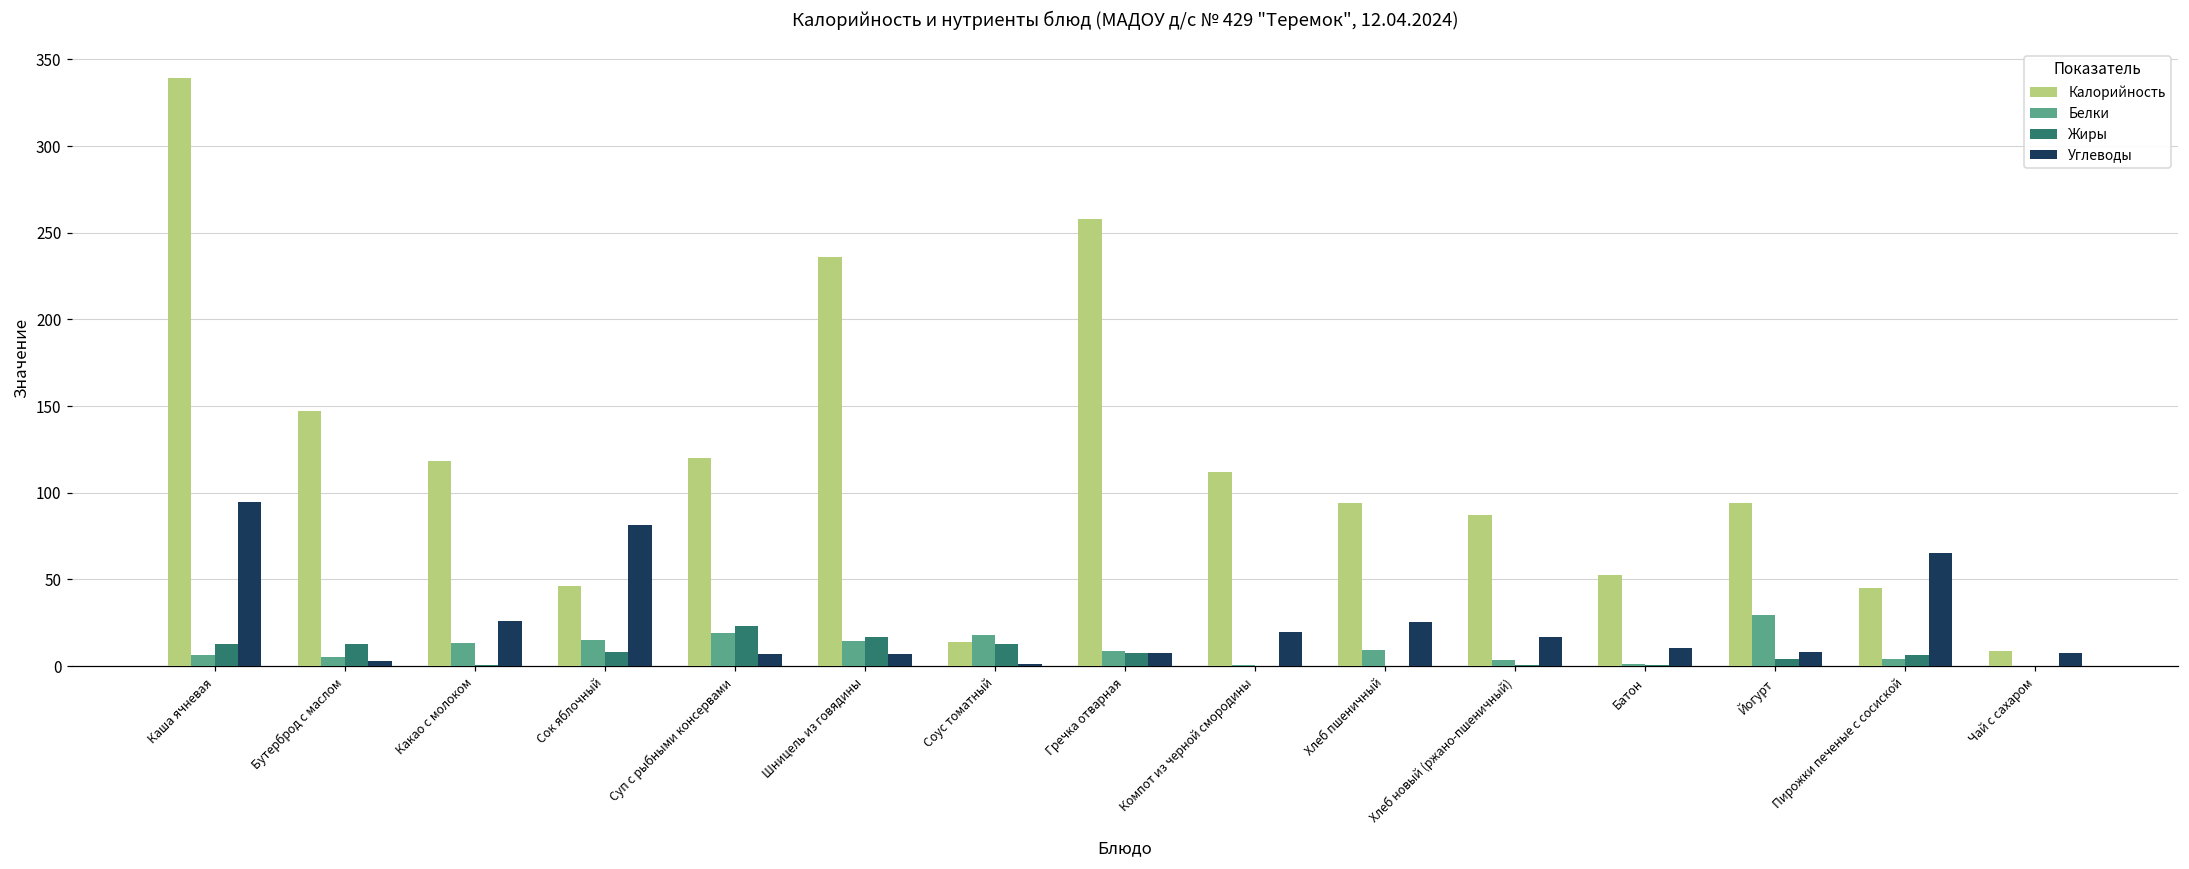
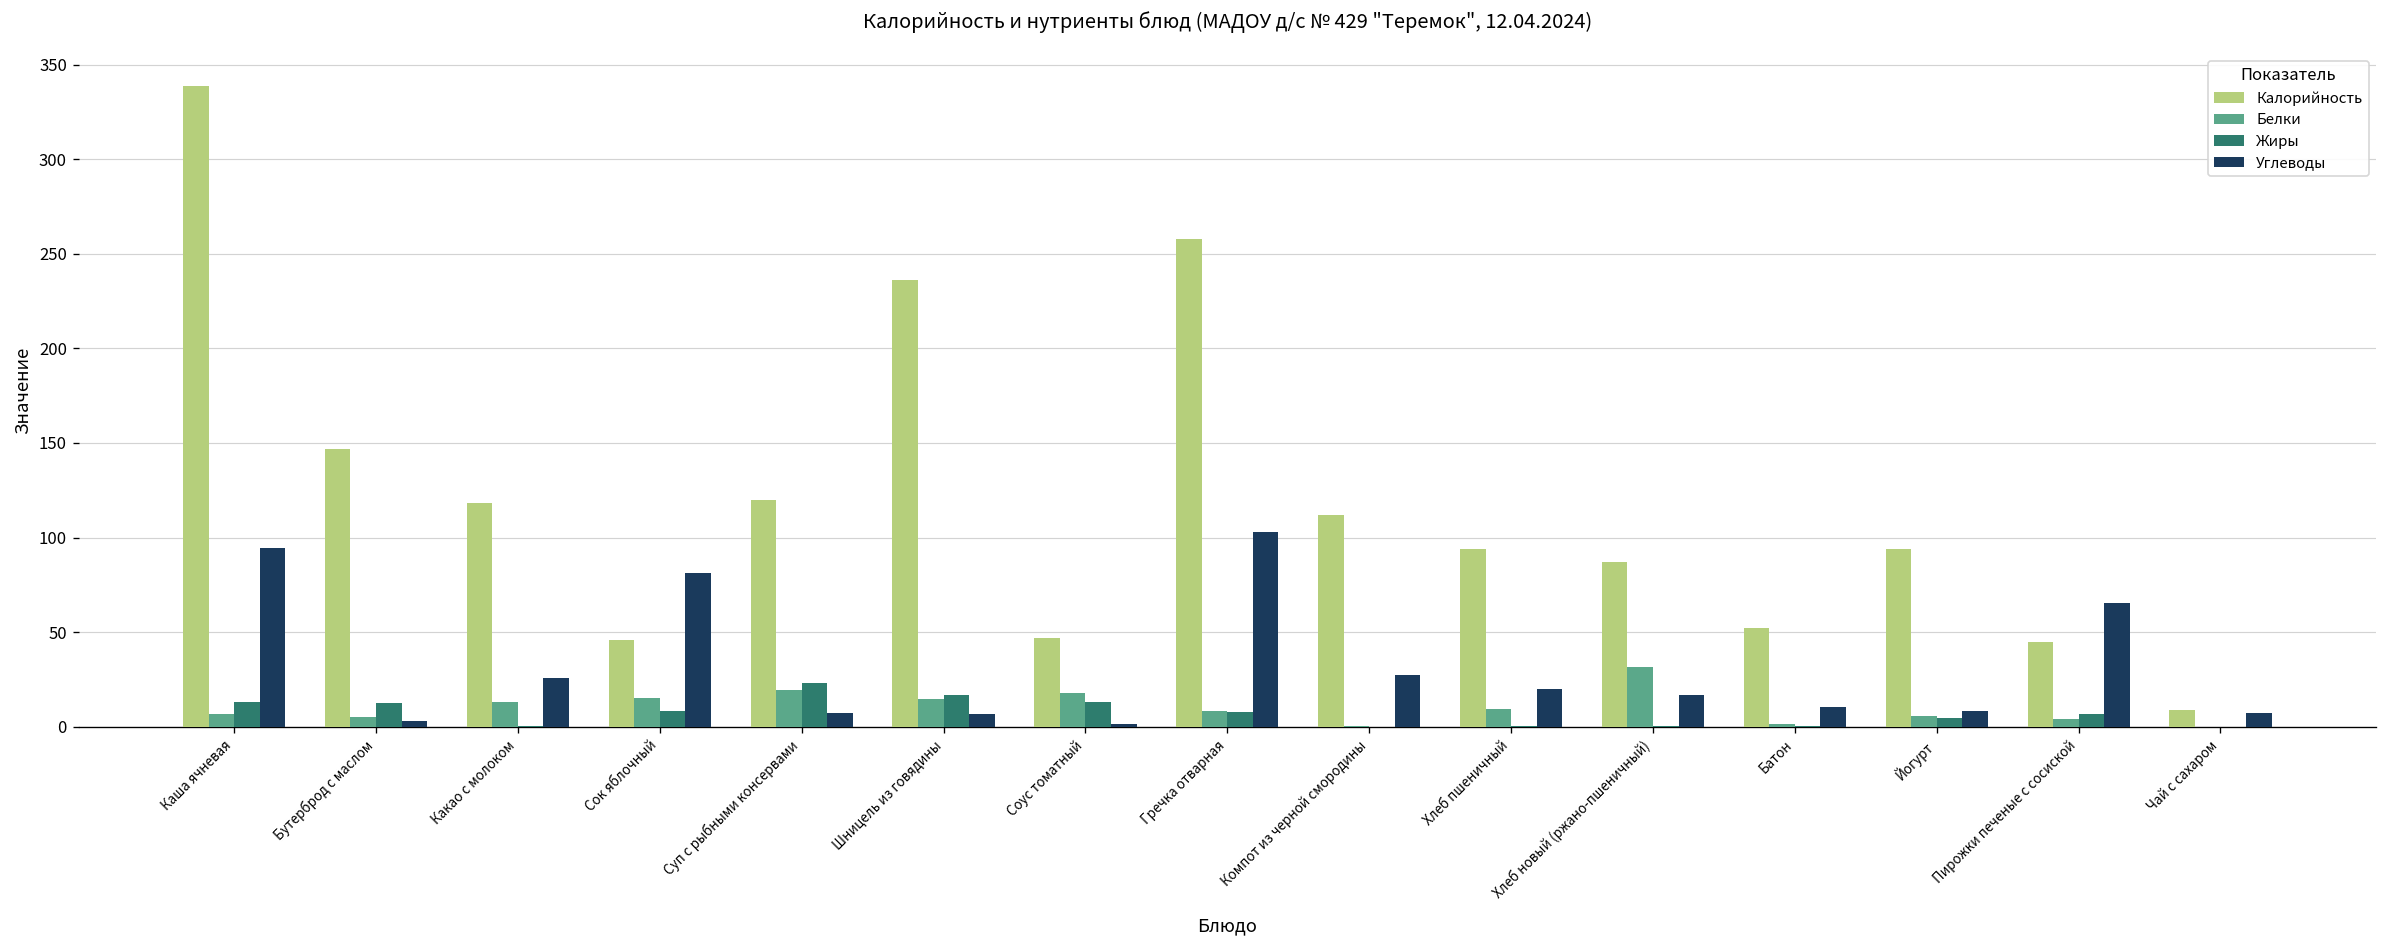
Калорийность, Соус томатный: 14 -> 47
Углеводы, Гречка отварная: 7 -> 103
Углеводы, Компот из черной смородины: 20 -> 27
Углеводы, Хлеб пшеничный: 25 -> 20
Белки, Хлеб новый (ржано-пшеничный): 3 -> 32
Белки, Йогурт: 29 -> 6
